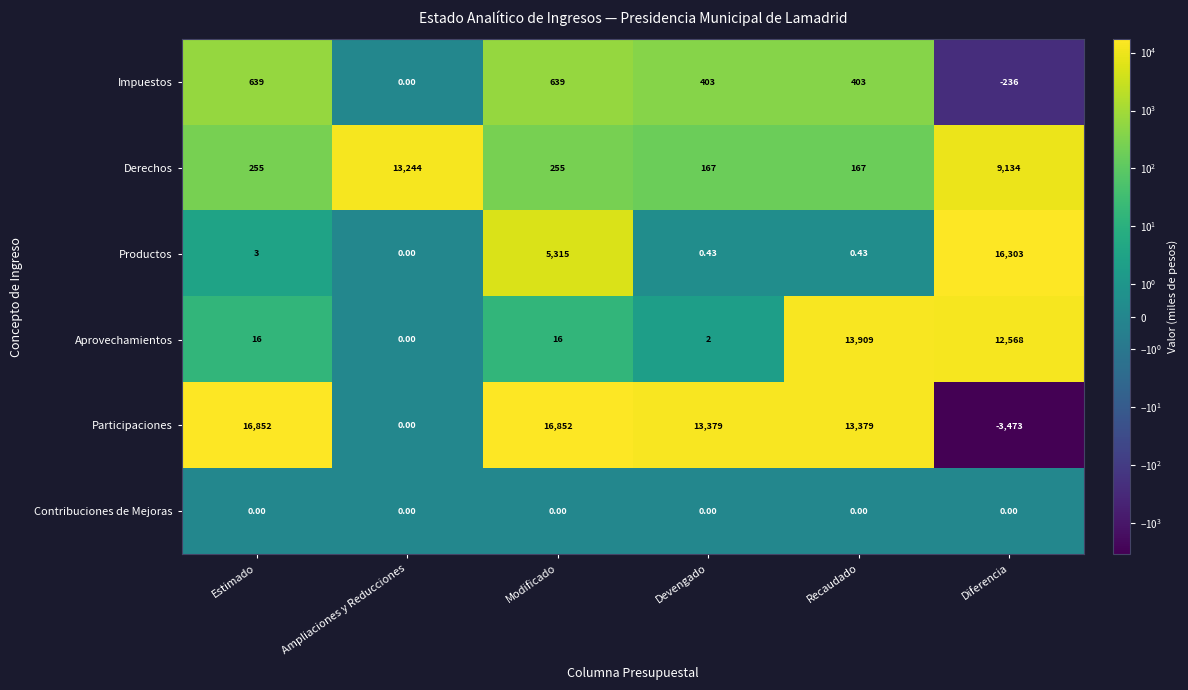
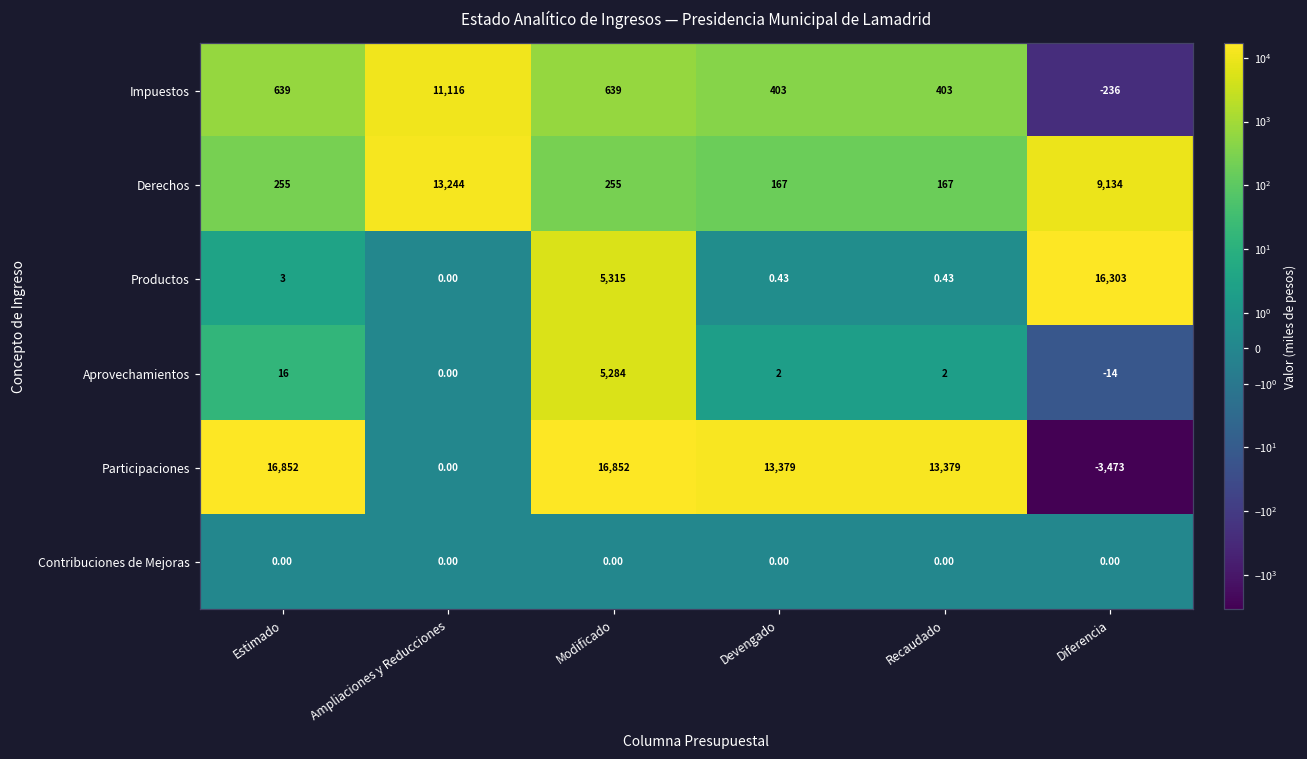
Impuestos, Ampliaciones y Reducciones: 0.00 -> 11,116
Aprovechamientos, Modificado: 16 -> 5,284
Aprovechamientos, Recaudado: 13,909 -> 2
Aprovechamientos, Diferencia: 12,568 -> -14
